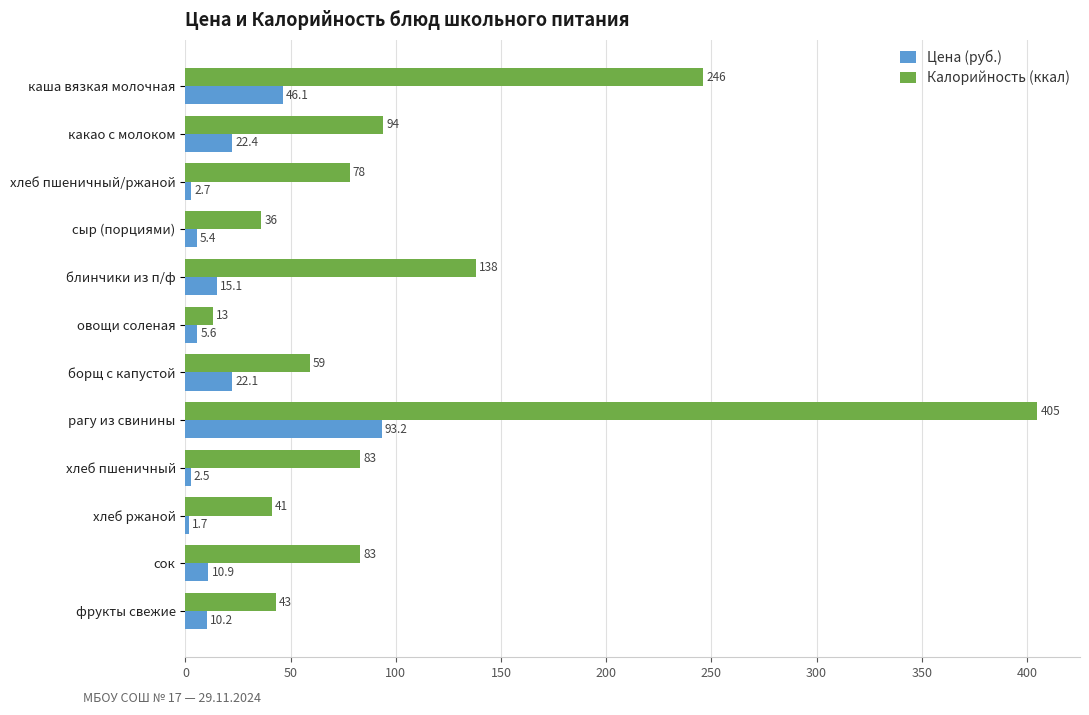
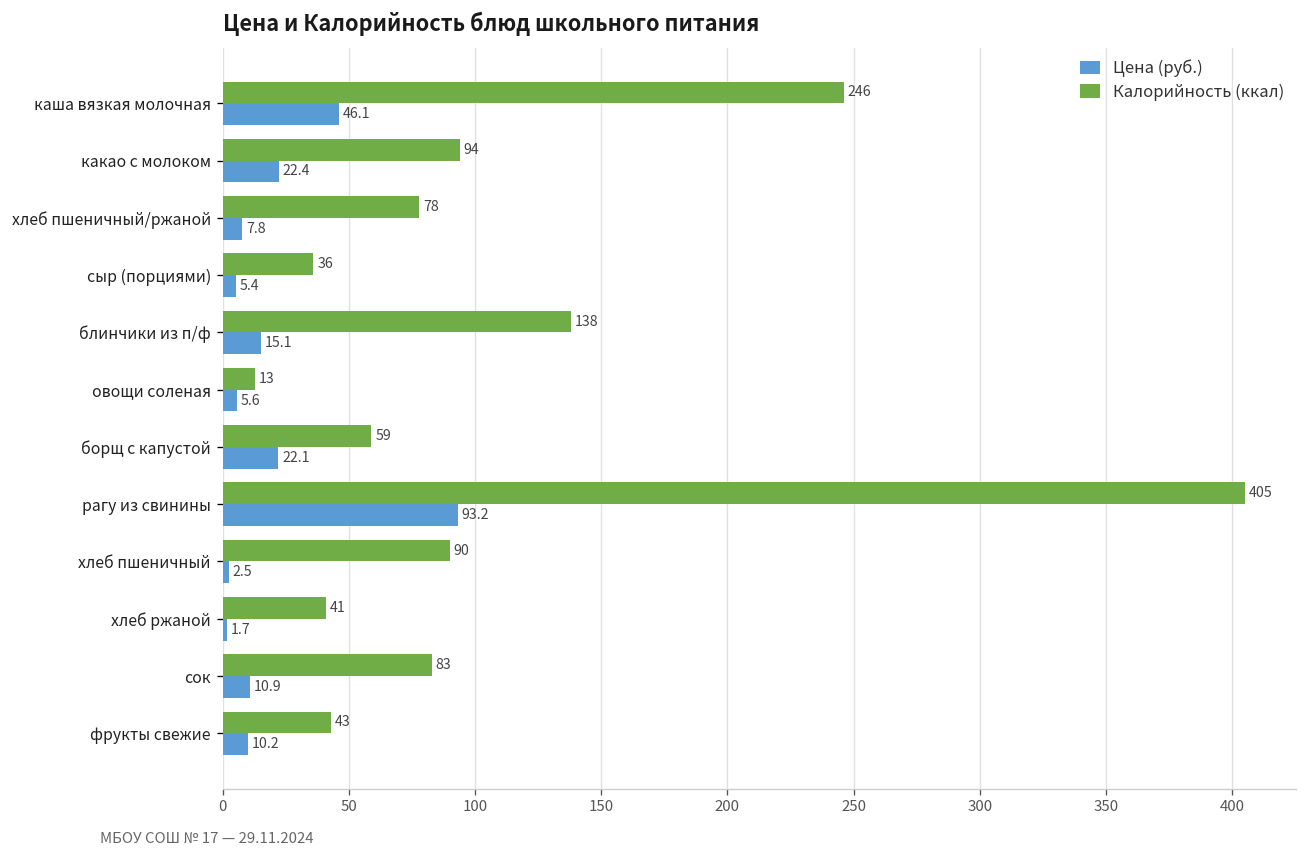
Цена (руб.), хлеб пшеничный/ржаной: 2.7 -> 7.8
Калорийность (ккал), хлеб пшеничный: 83 -> 90
